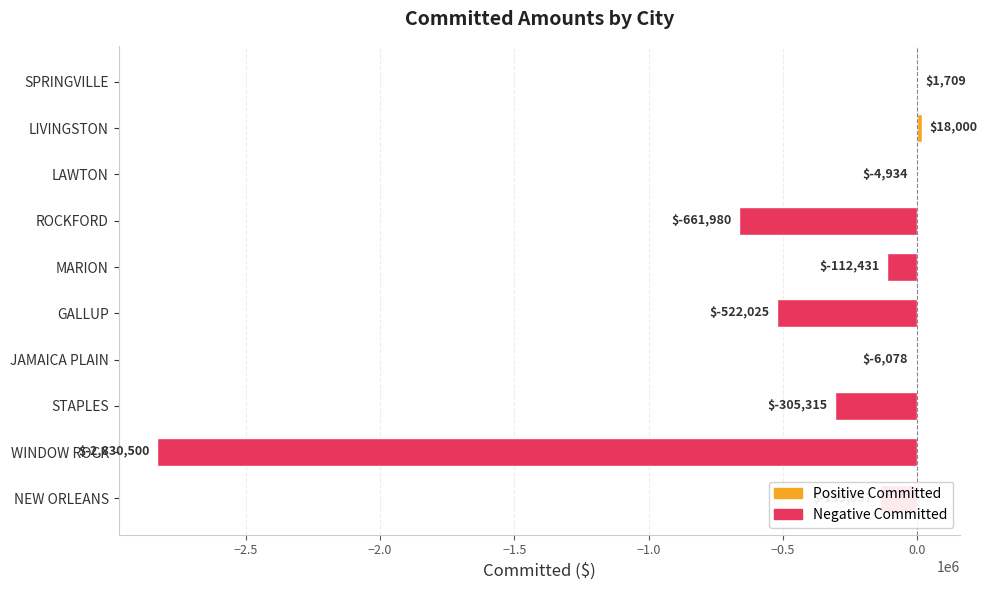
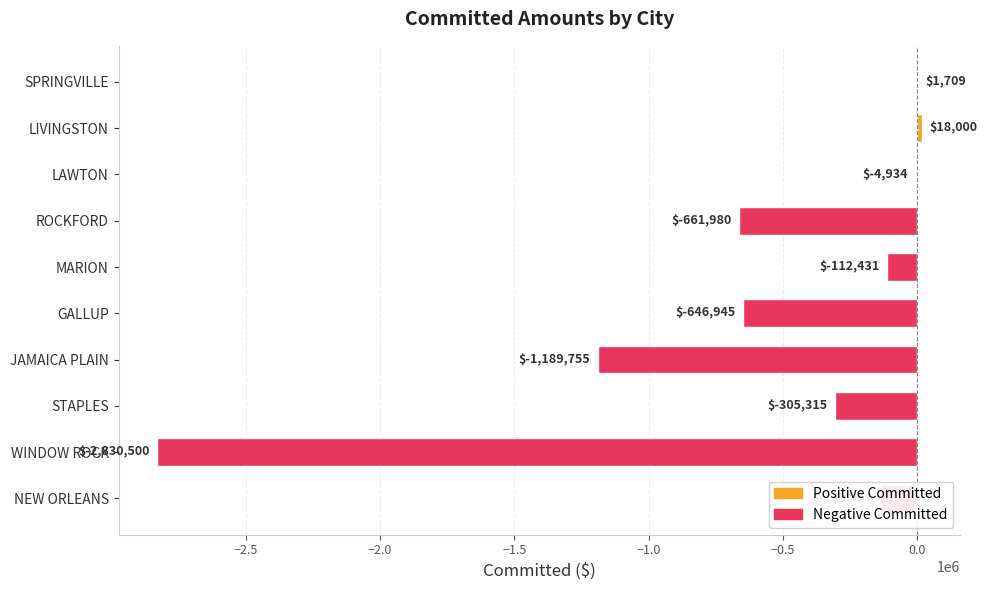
GALLUP: $-522,025 -> $-646,945
JAMAICA PLAIN: $-6,078 -> $-1,189,755
